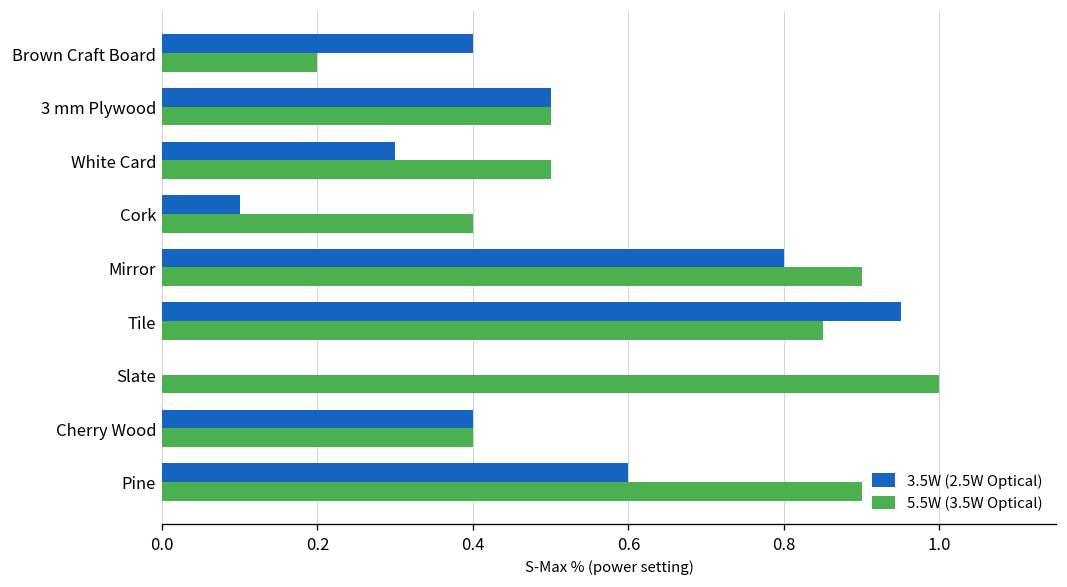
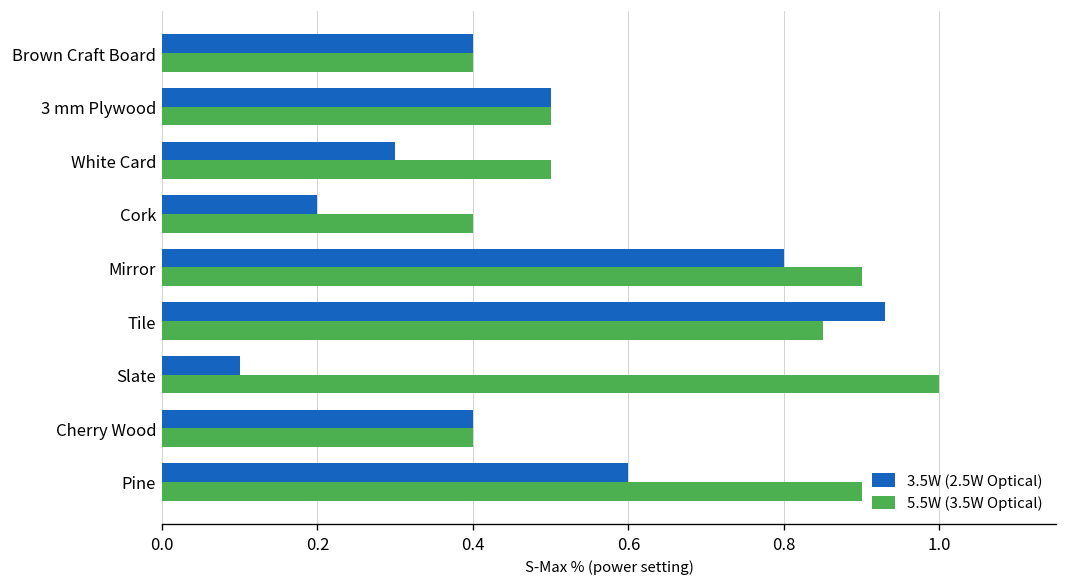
5.5W (3.5W Optical), Brown Craft Board: 0.2 -> 0.4
3.5W (2.5W Optical), Cork: 0.1 -> 0.2
3.5W (2.5W Optical), Tile: 0.95 -> 0.93
3.5W (2.5W Optical), Slate: 0.0 -> 0.1
